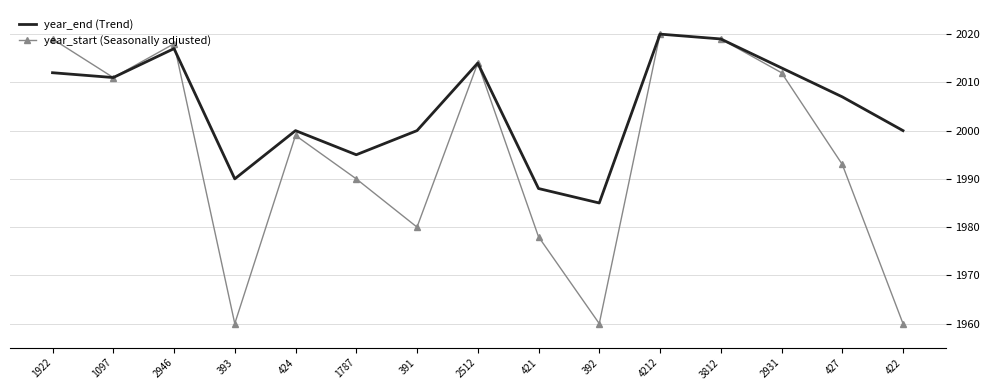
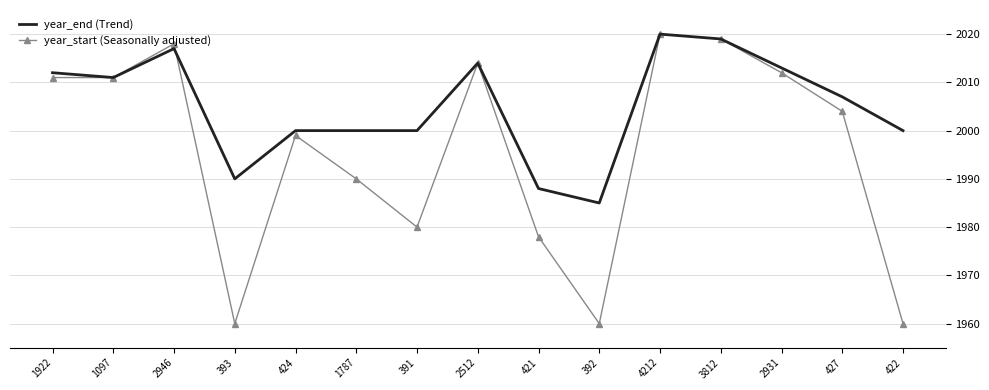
year_start (Seasonally adjusted), 1922: 2019 -> 2011
year_end (Trend), 1787: 1995 -> 2000
year_start (Seasonally adjusted), 427: 1993 -> 2004
